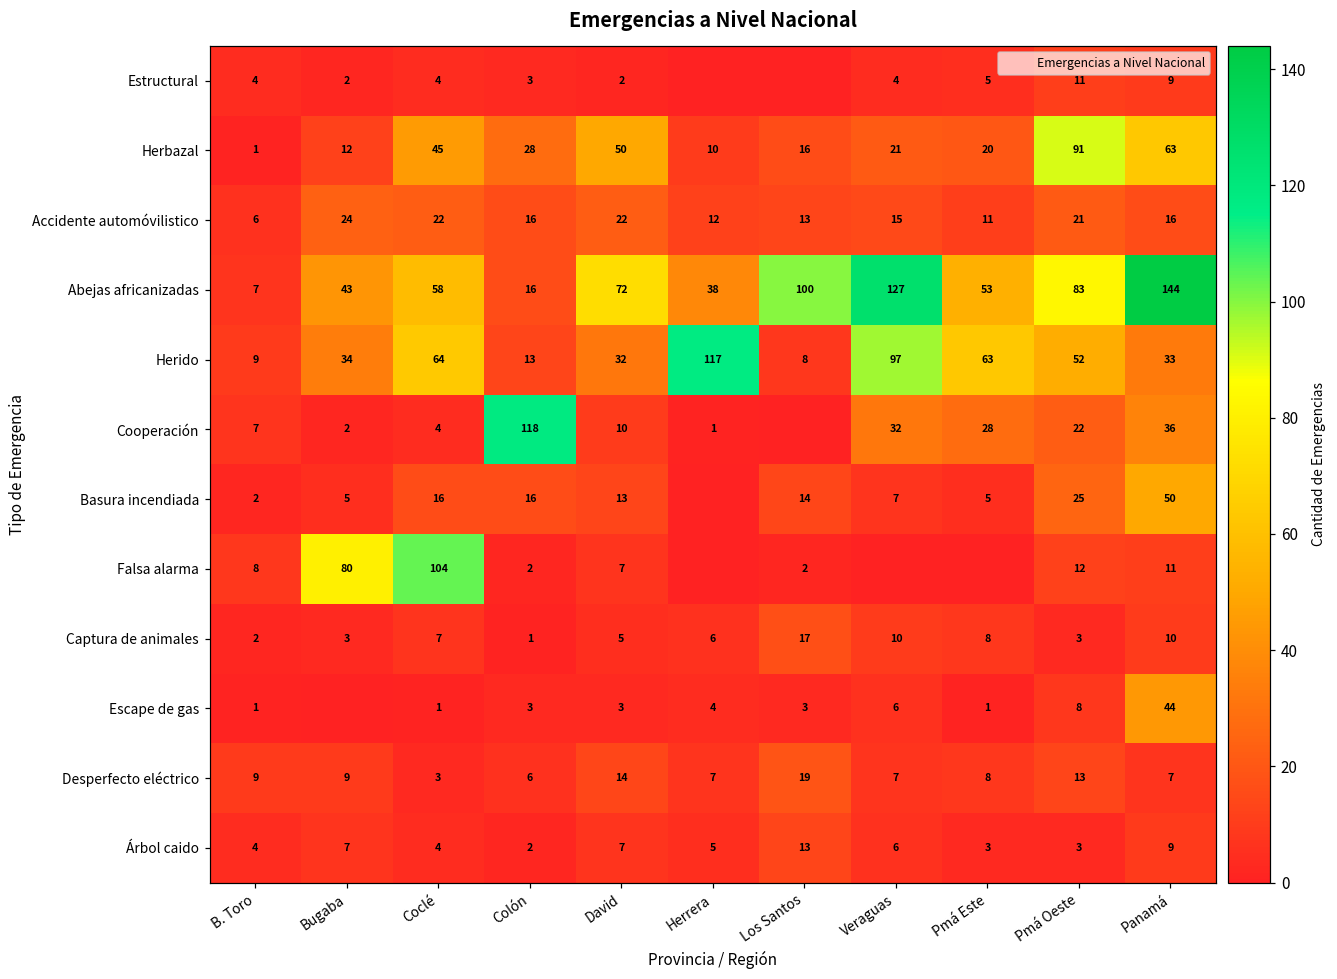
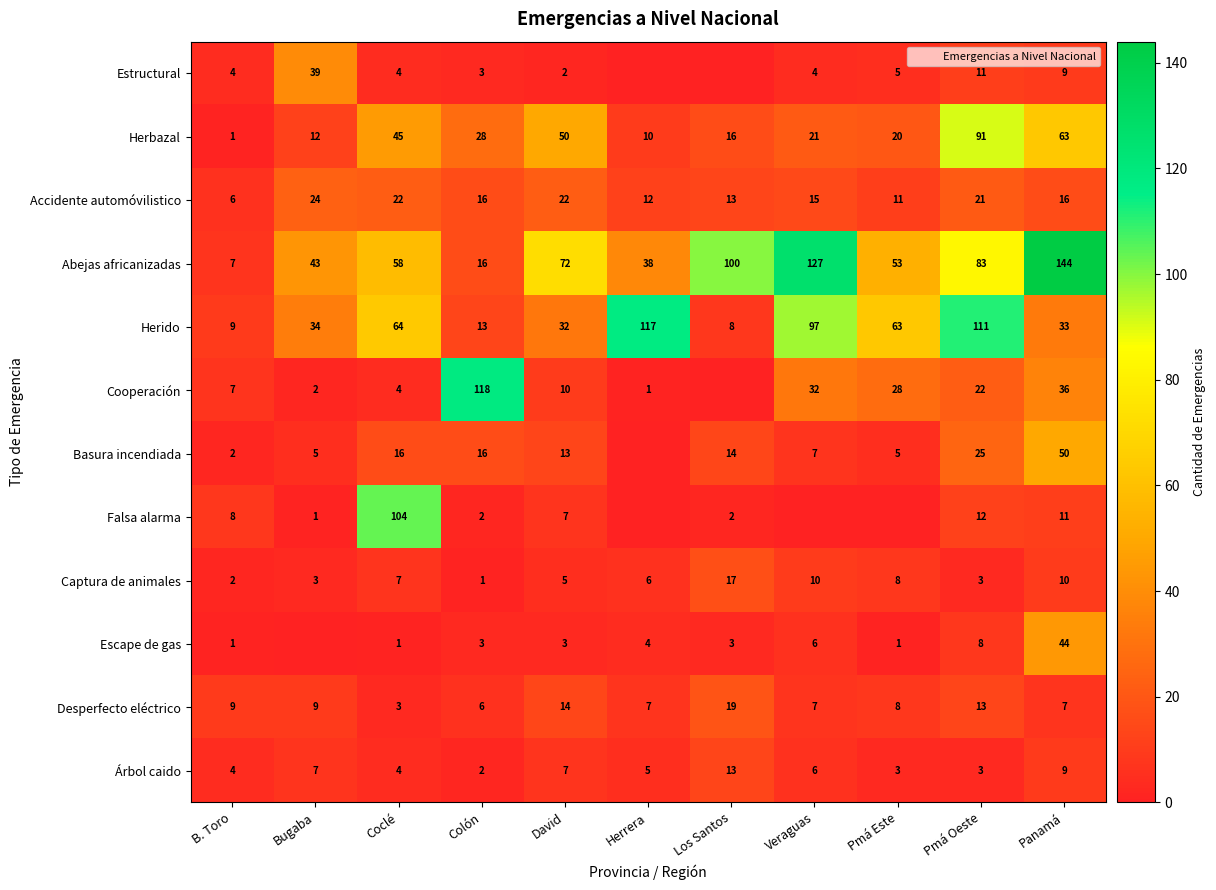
Estructural, Bugaba: 2 -> 39
Herido, Pmá Oeste: 52 -> 111
Falsa alarma, Bugaba: 80 -> 1
